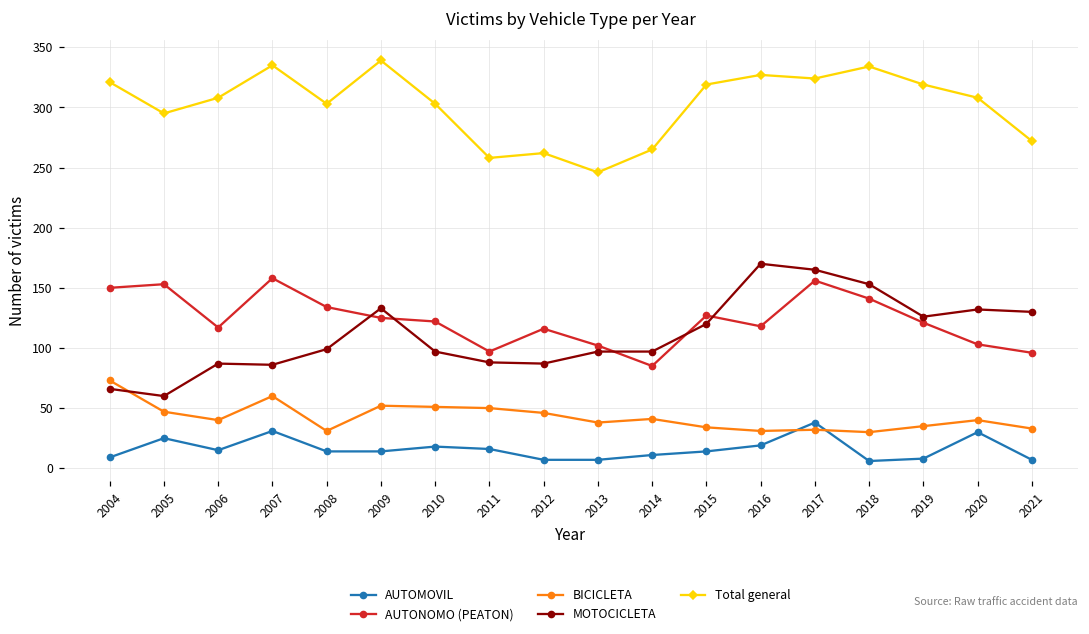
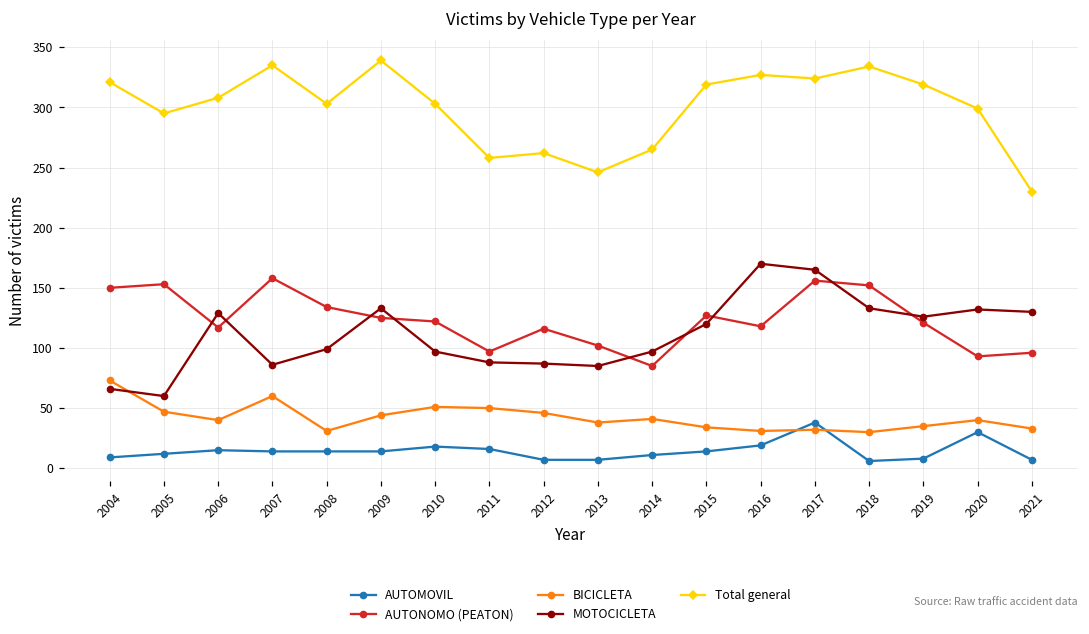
AUTOMOVIL, 2005: 25 -> 12
MOTOCICLETA, 2006: 87 -> 129
AUTOMOVIL, 2007: 31 -> 14
BICICLETA, 2009: 52 -> 44
MOTOCICLETA, 2013: 97 -> 85
AUTONOMO (PEATON), 2018: 141 -> 152
MOTOCICLETA, 2018: 153 -> 133
AUTONOMO (PEATON), 2020: 103 -> 93
Total general, 2020: 308 -> 299
Total general, 2021: 272 -> 230
